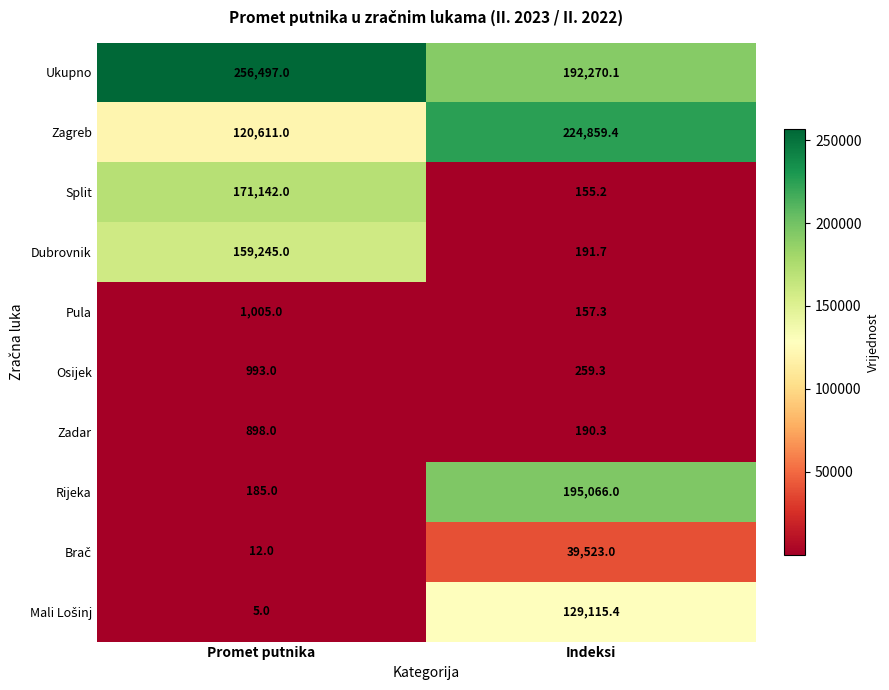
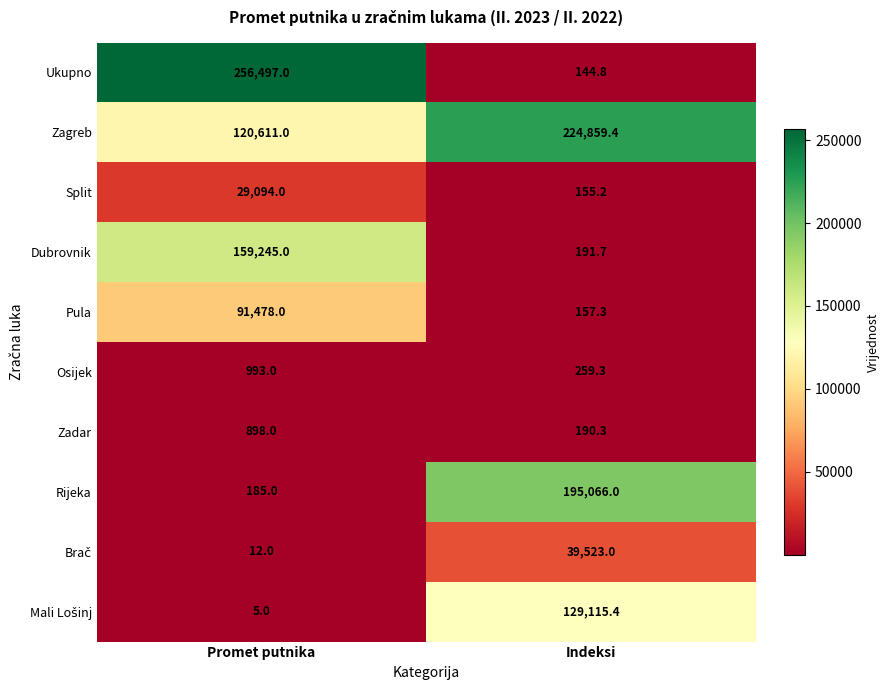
Ukupno, Indeksi: 192,270.1 -> 144.8
Split, Promet putnika: 171,142.0 -> 29,094.0
Pula, Promet putnika: 1,005.0 -> 91,478.0
